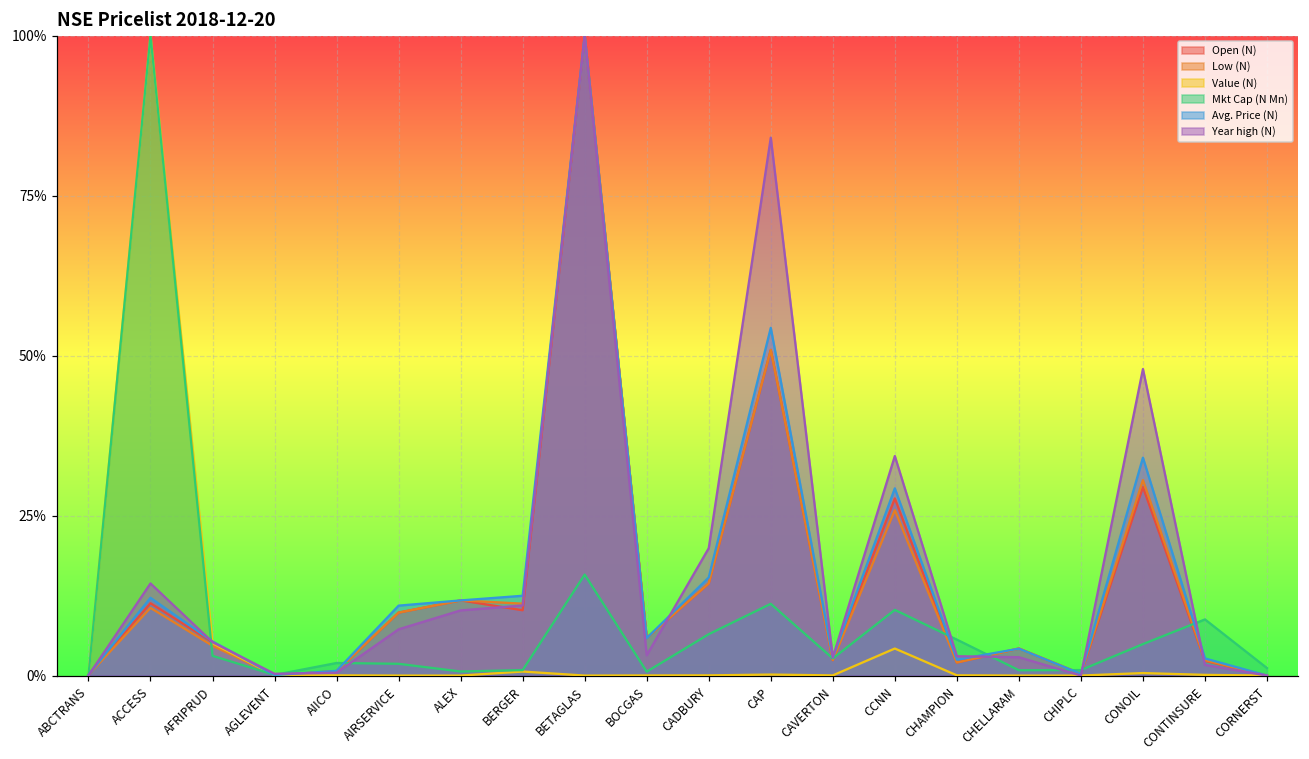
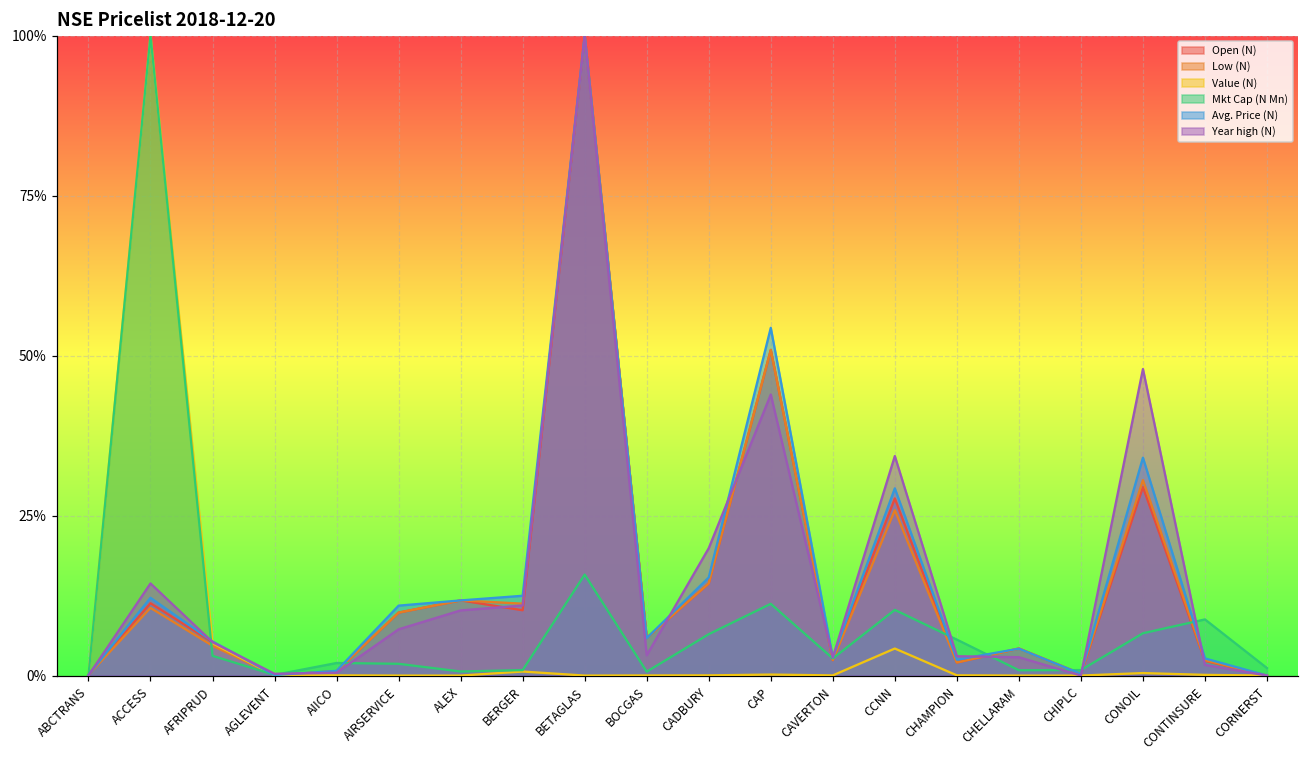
Year high (N), CAP: 84% -> 44%
Mkt Cap (N Mn), CONOIL: 5% -> 7%
